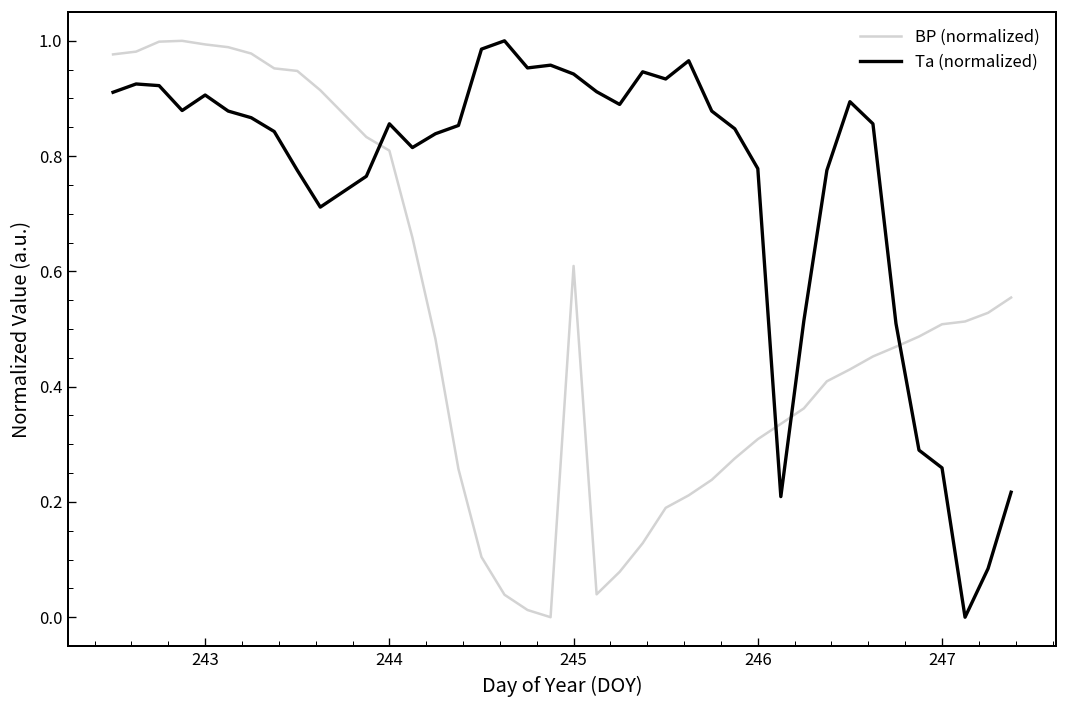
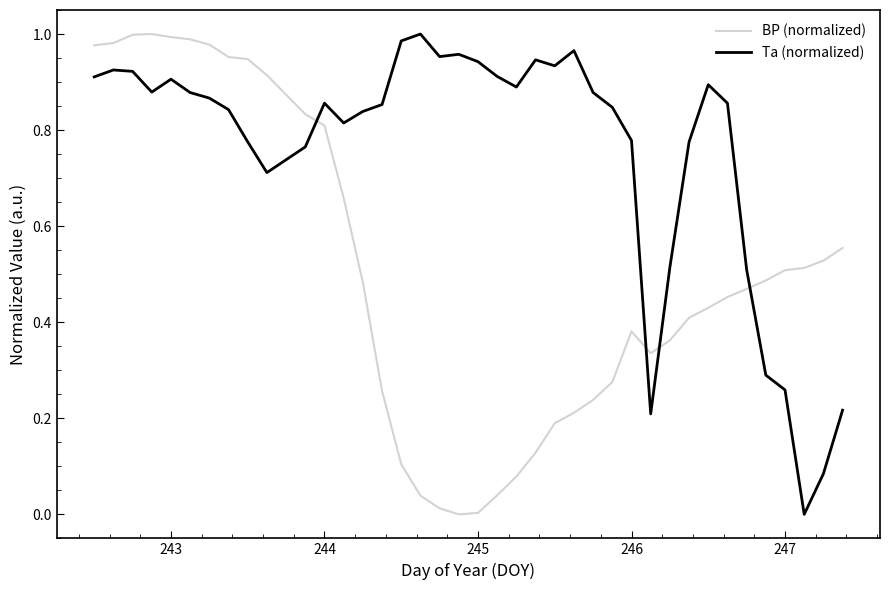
BP (normalized), 245: 0.61 -> 0.00
BP (normalized), 246: 0.31 -> 0.38
